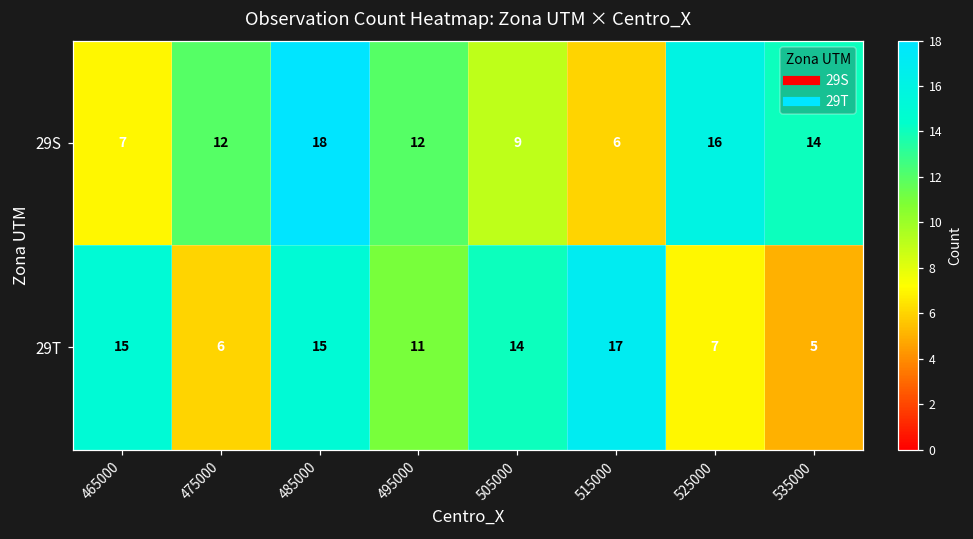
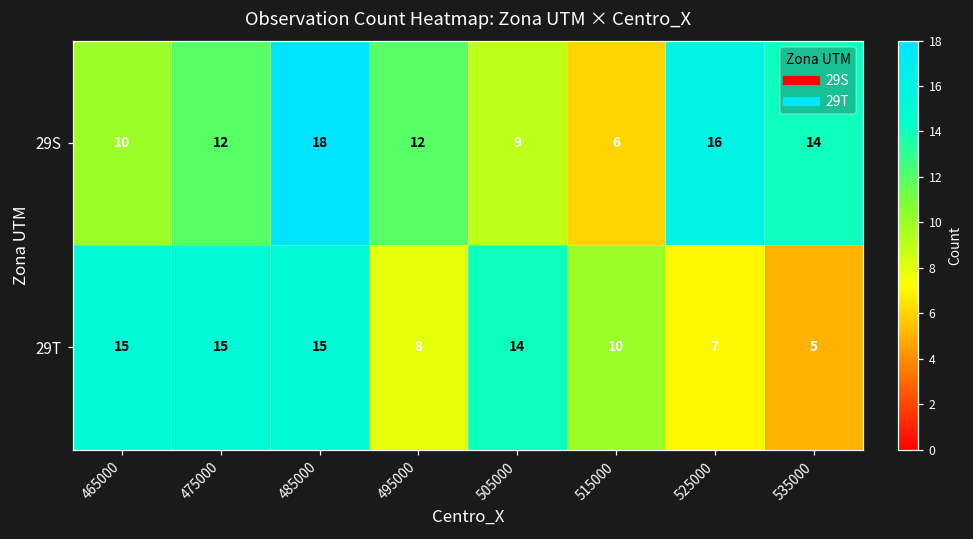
29S, 465000: 7 -> 10
29T, 475000: 6 -> 15
29T, 495000: 11 -> 8
29T, 515000: 17 -> 10
